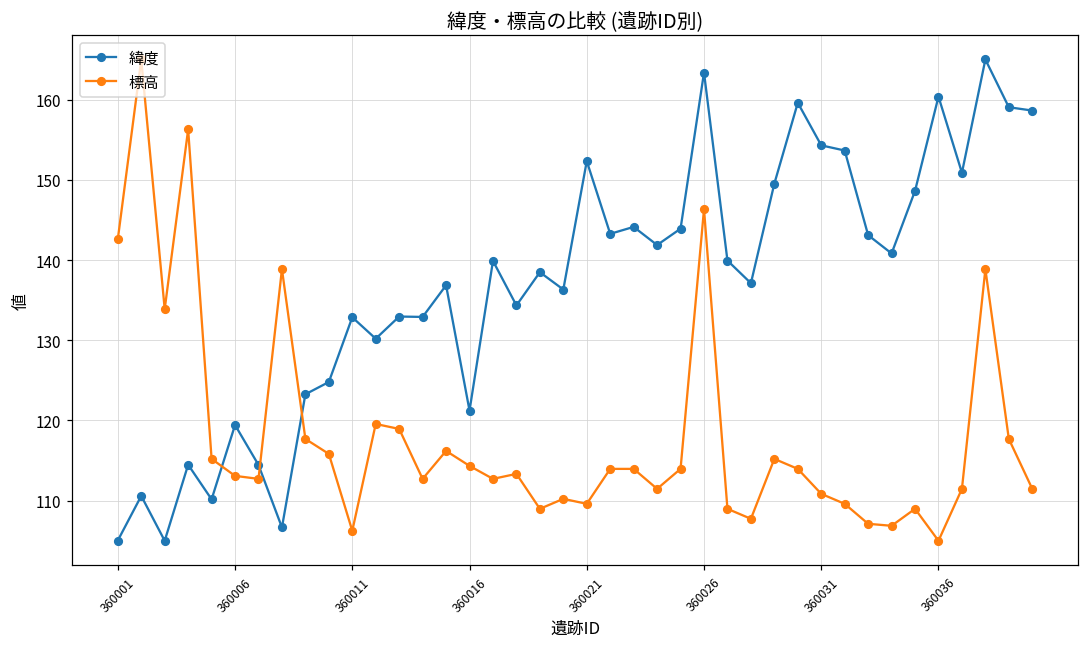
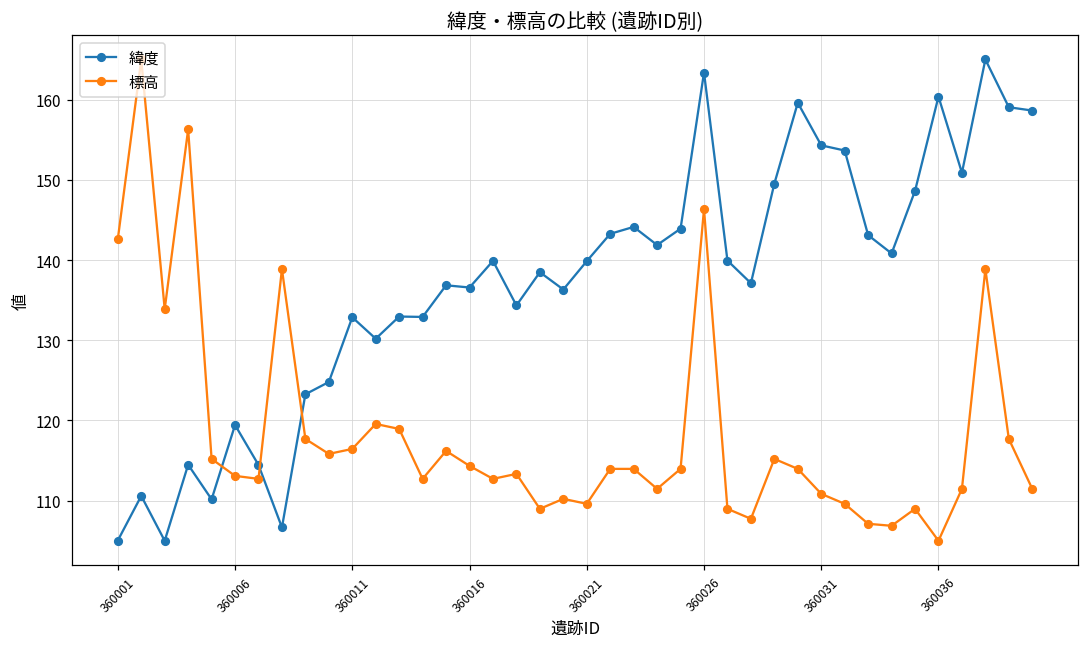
標高, 360011: 106 -> 116
緯度, 360016: 121 -> 137
緯度, 360021: 152 -> 140
